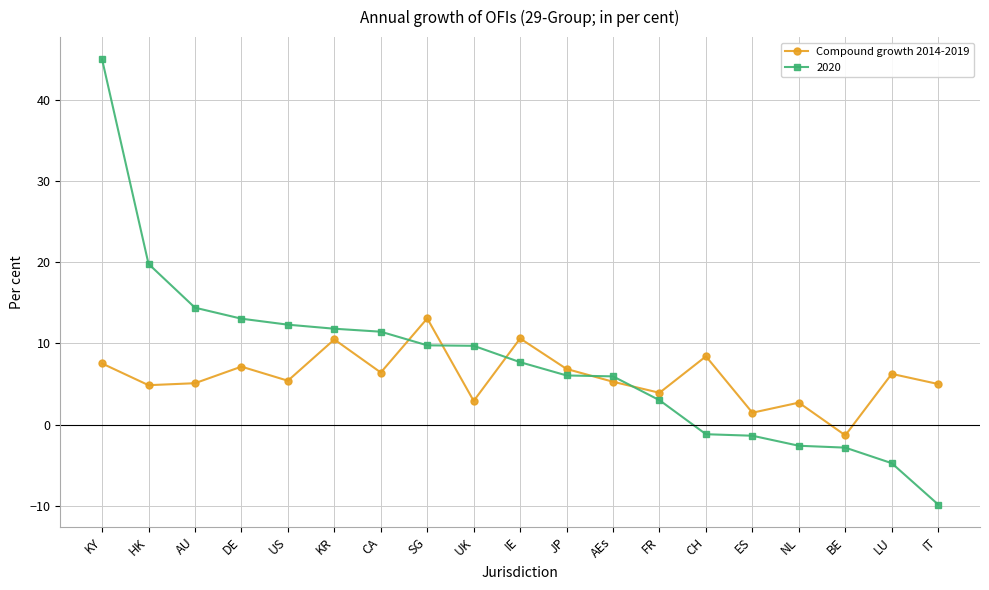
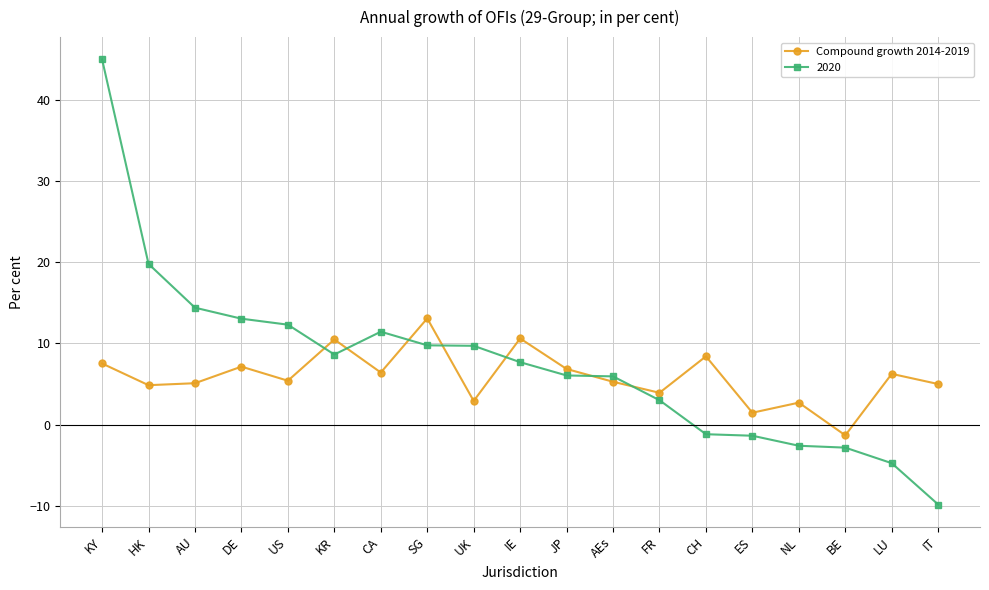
2020, KR: 12 -> 9
